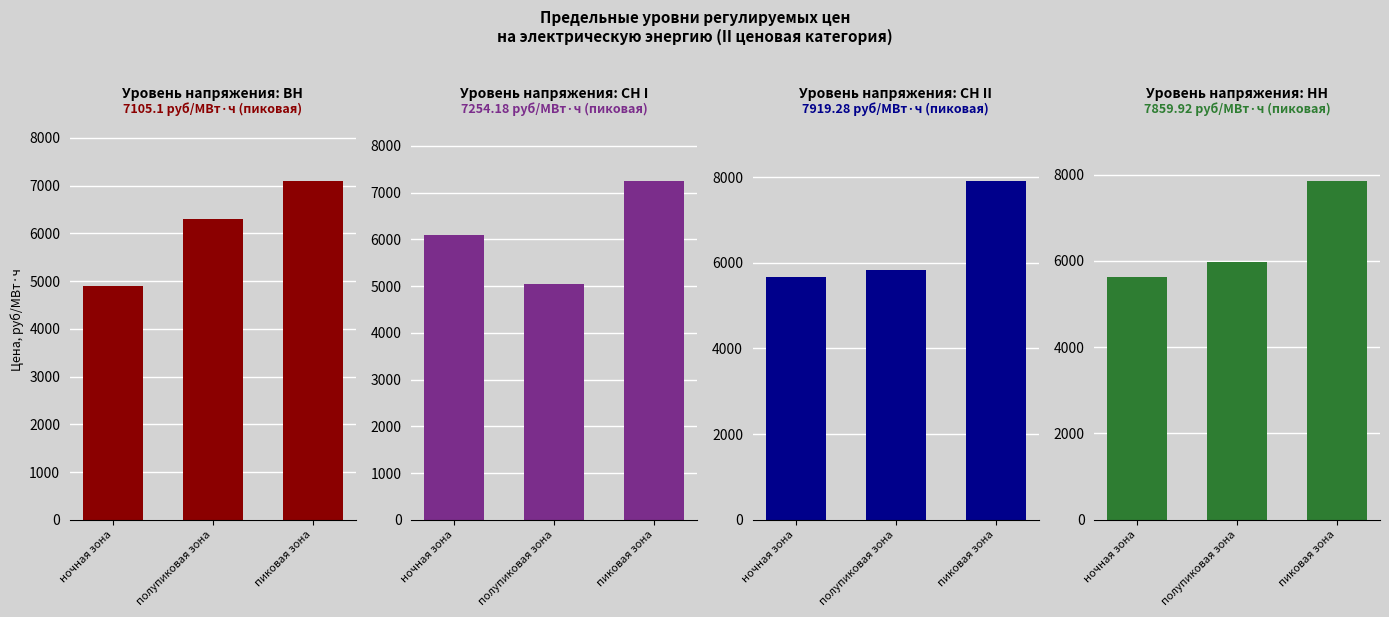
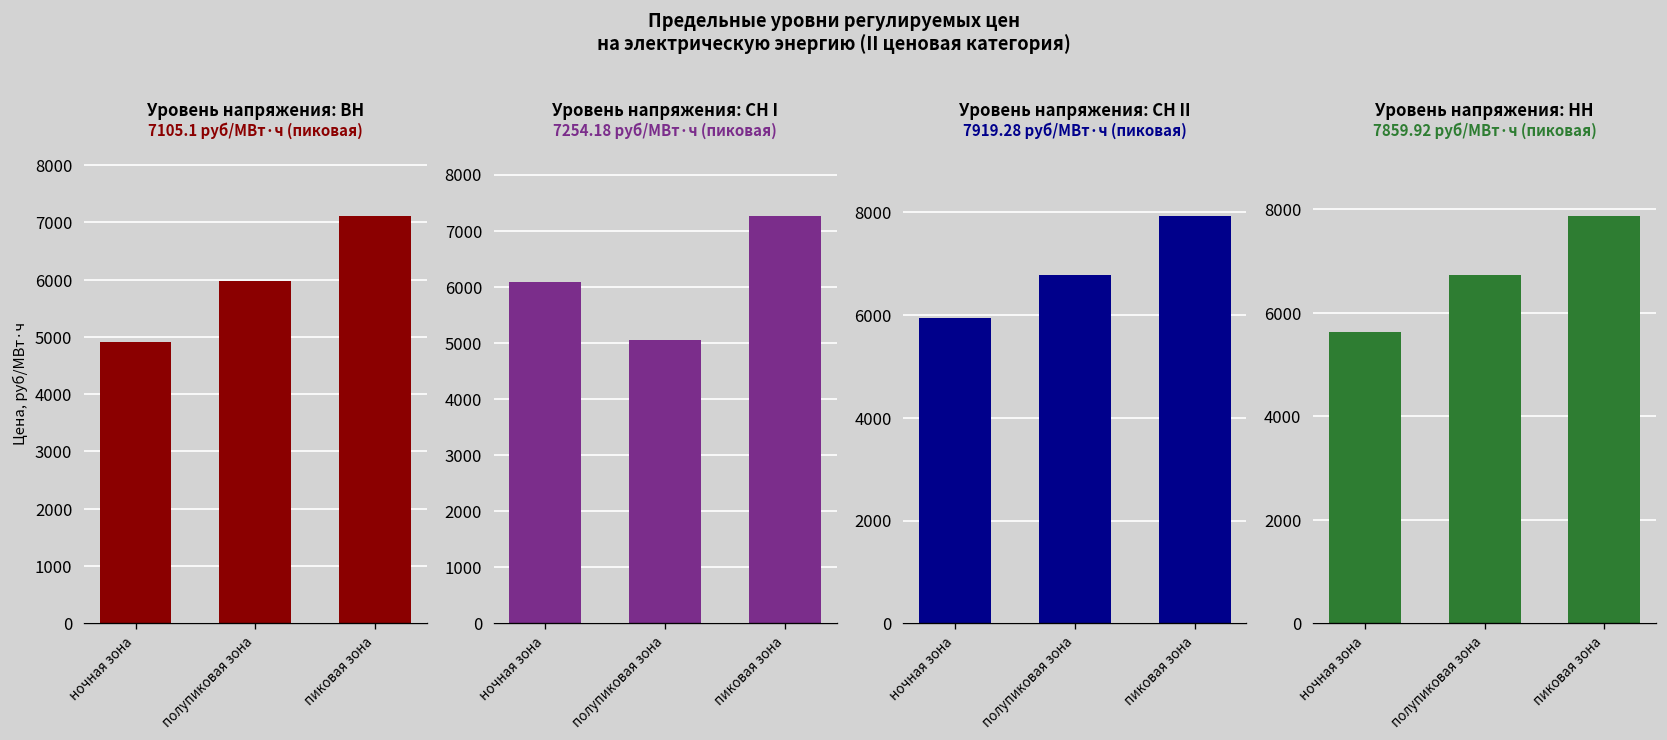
Уровень напряжения: ВН, полупиковая зона: 6300 -> 6000
Уровень напряжения: СН II, ночная зона: 5700 -> 5900
Уровень напряжения: СН II, полупиковая зона: 5800 -> 6800
Уровень напряжения: НН, полупиковая зона: 6000 -> 6700
